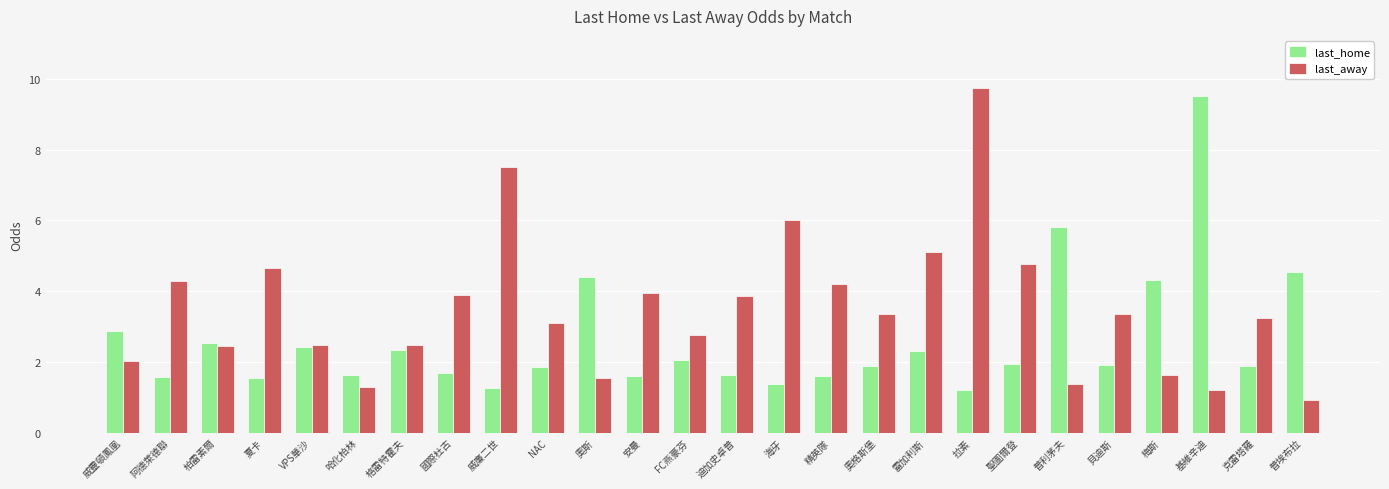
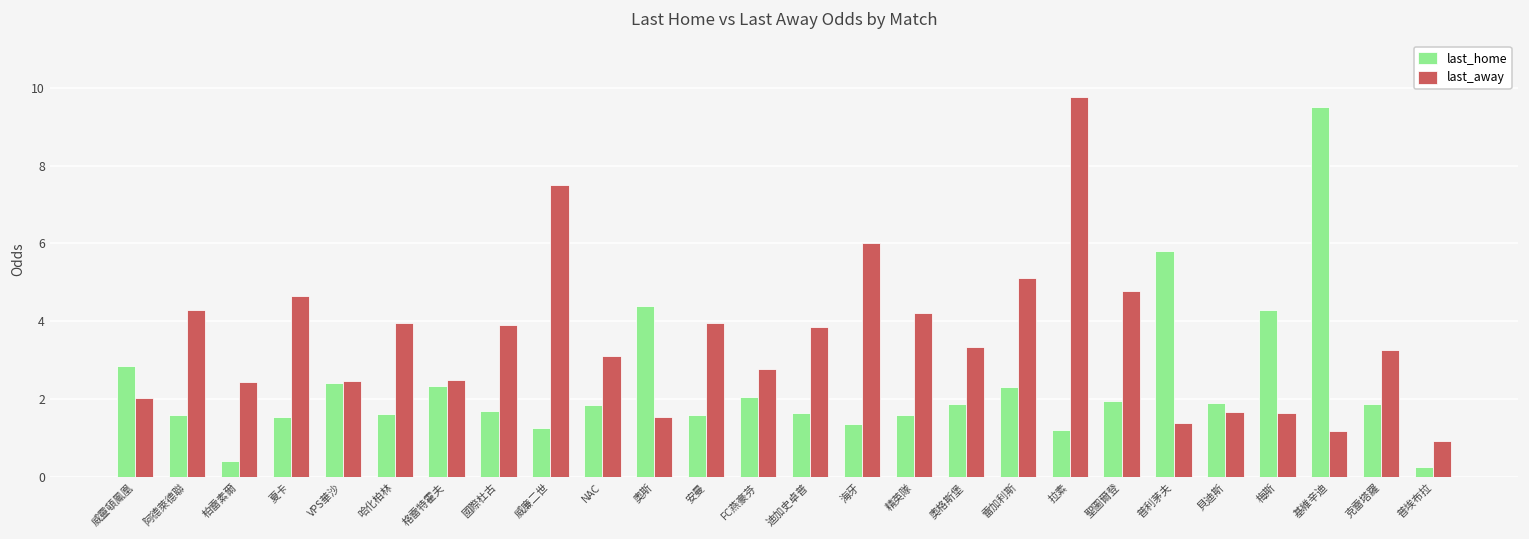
last_home, 柏雷素爾: 2.5 -> 0.4
last_away, 哈化柏林: 1.3 -> 4.0
last_away, 貝迪斯: 3.4 -> 1.7
last_home, 普埃布拉: 4.6 -> 0.3
